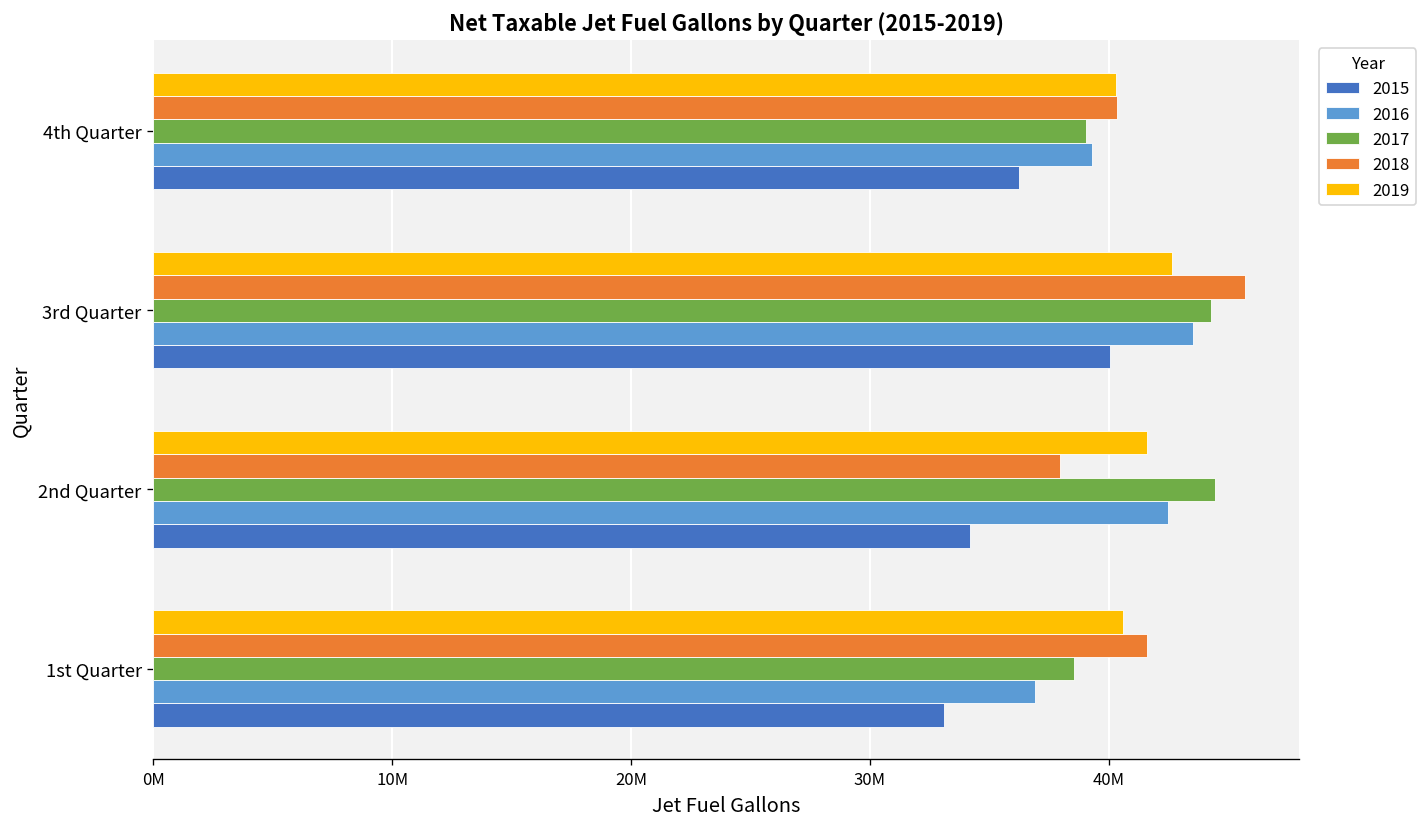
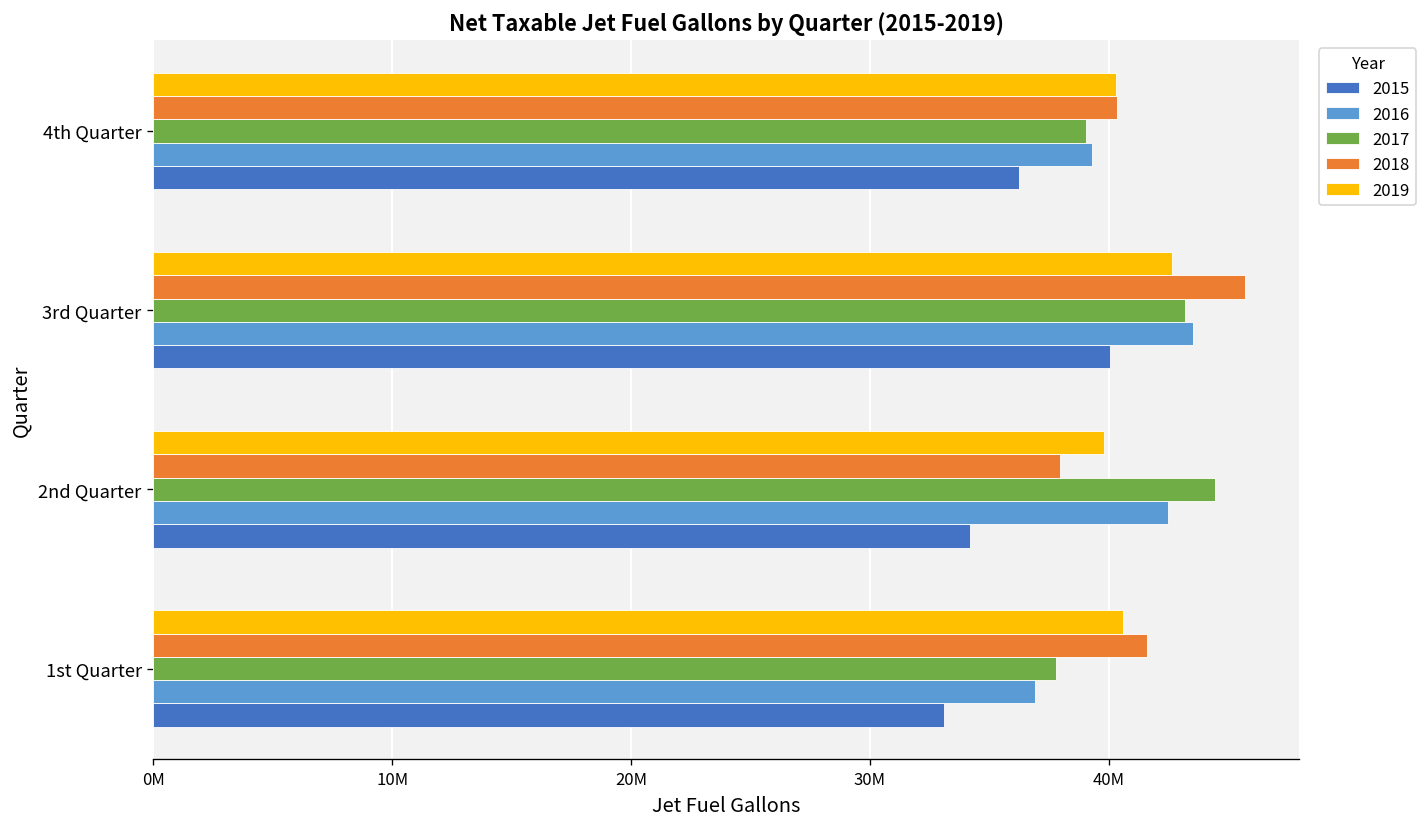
2017, 3rd Quarter: 44300000 -> 43200000
2019, 2nd Quarter: 41600000 -> 39800000
2017, 1st Quarter: 38600000 -> 37800000
